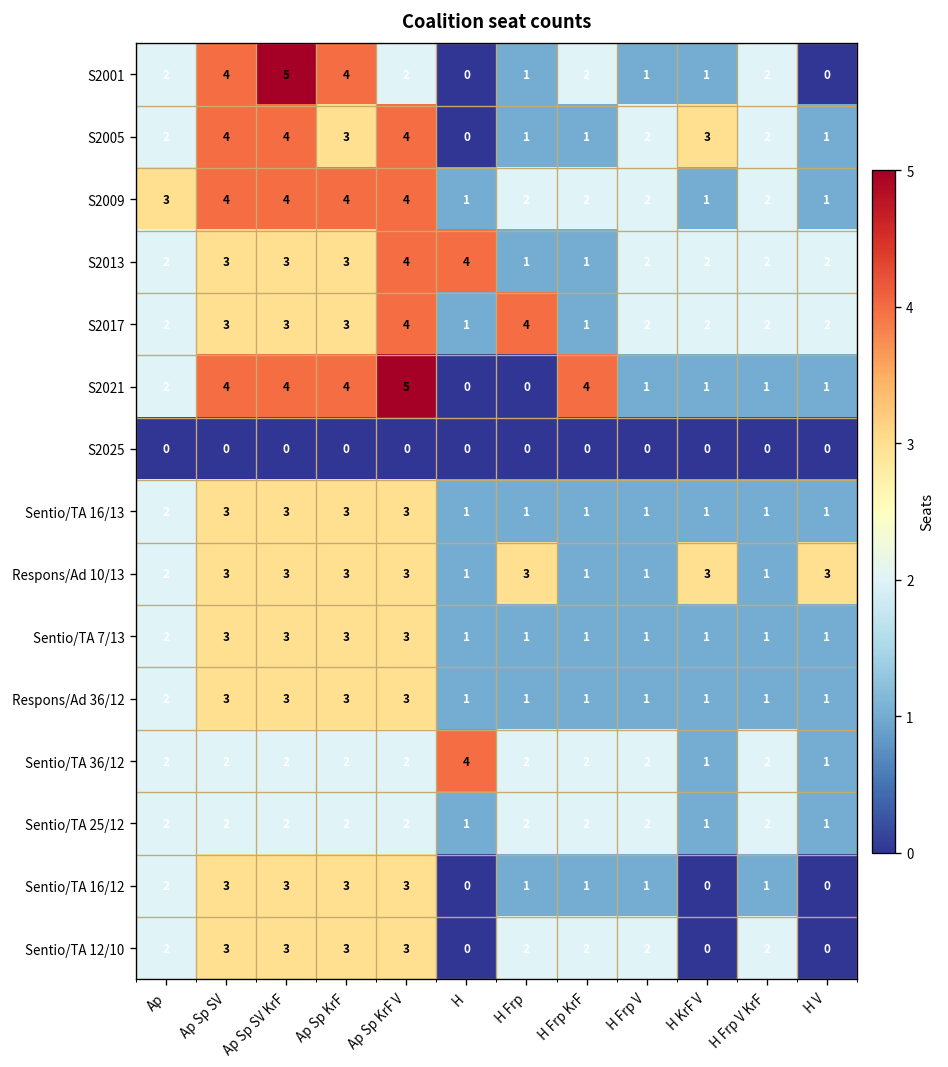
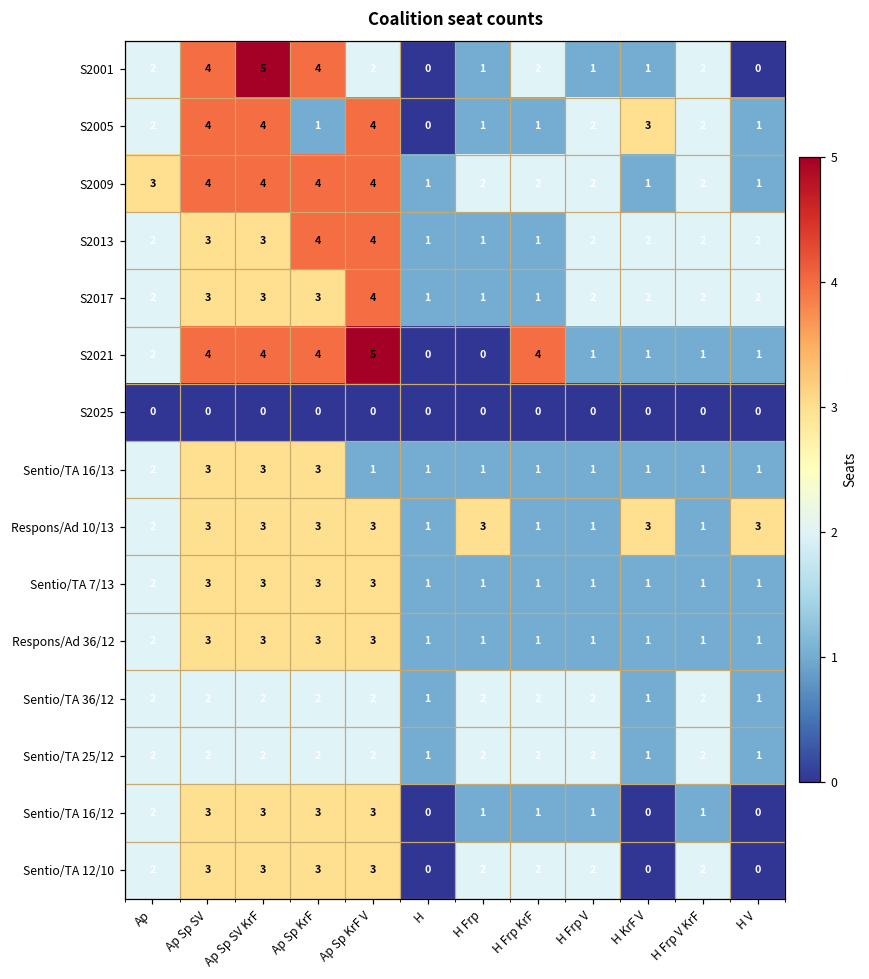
S2005, Ap Sp KrF: 3 -> 1
S2013, Ap Sp KrF: 3 -> 4
S2013, H: 4 -> 1
S2017, H Frp: 4 -> 1
Sentio/TA 16/13, Ap Sp KrF V: 3 -> 1
Sentio/TA 36/12, H: 4 -> 1
